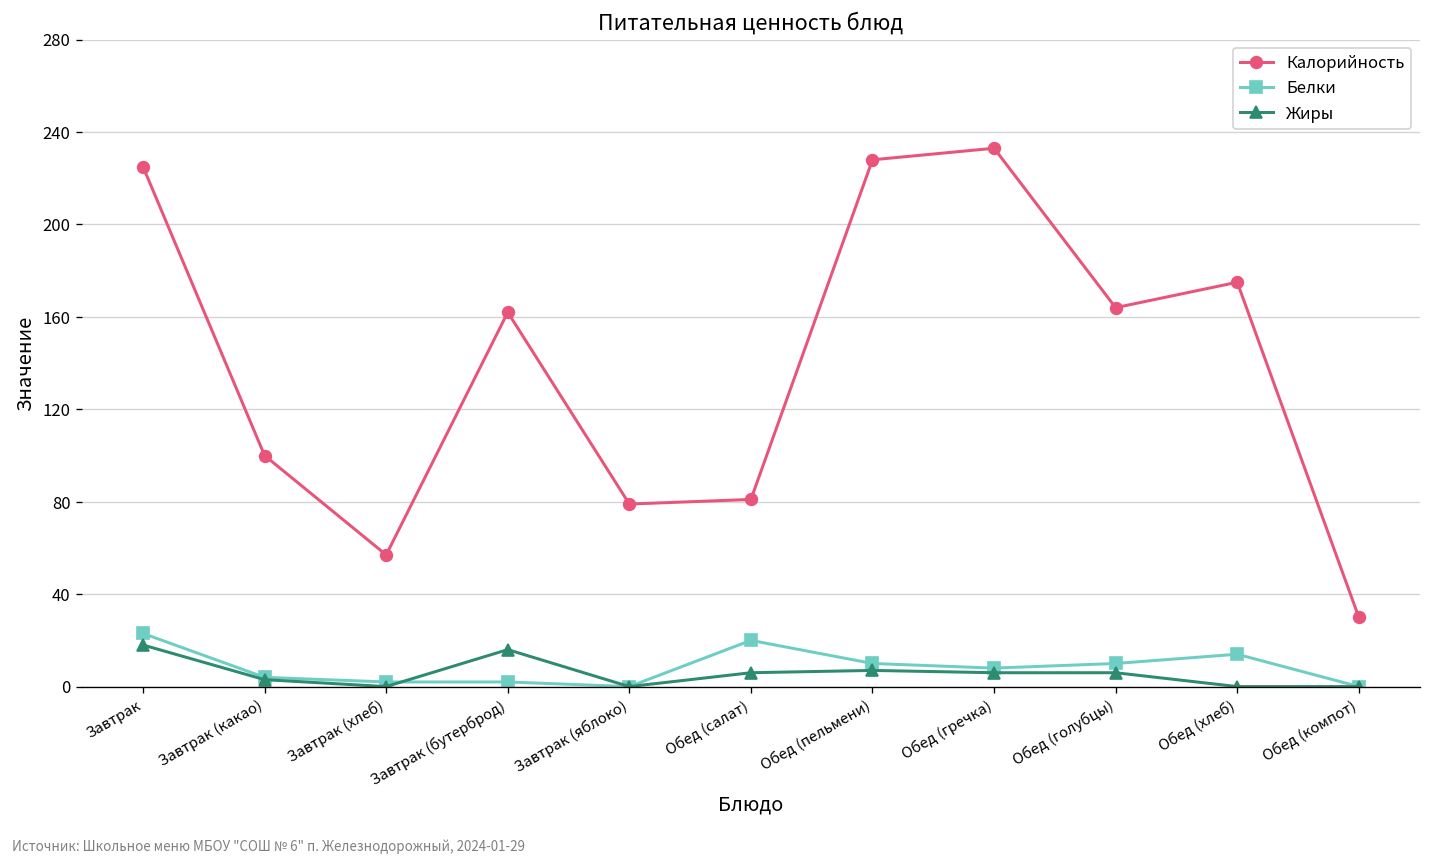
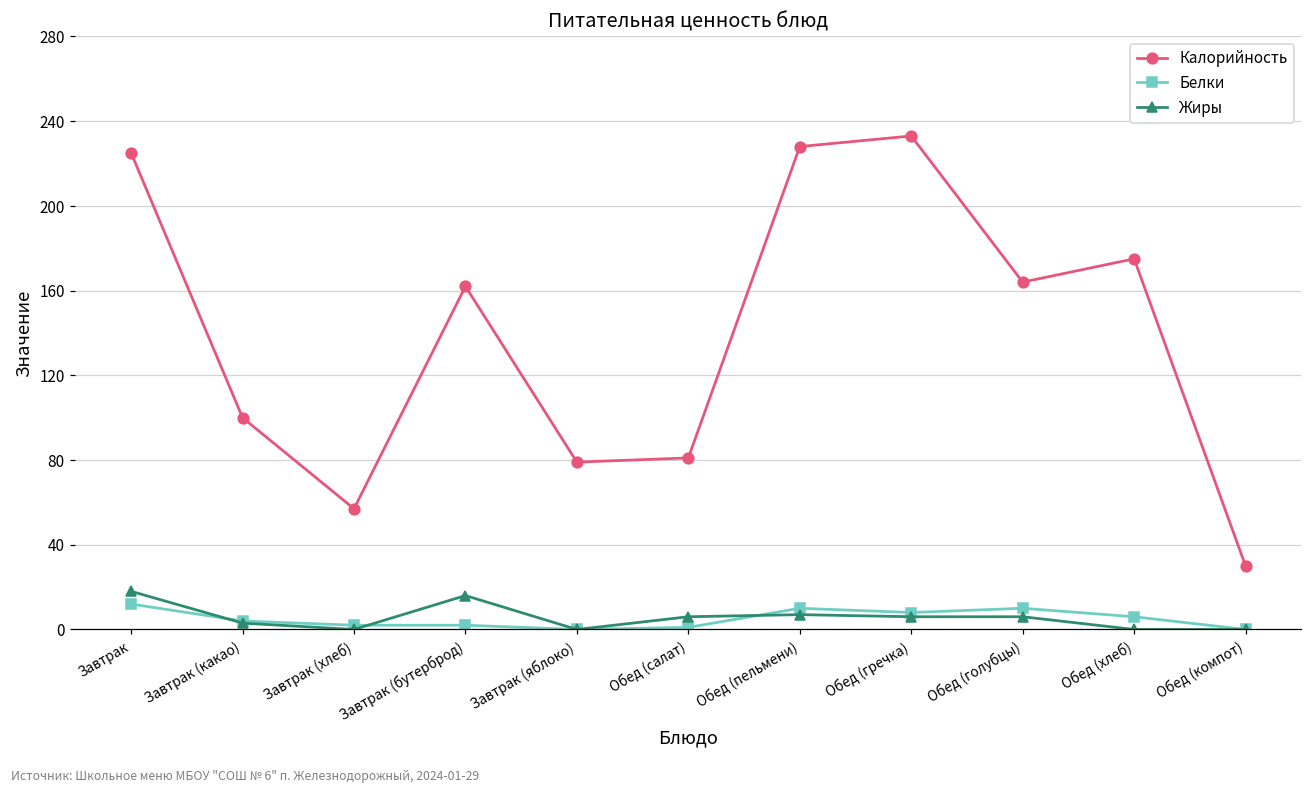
Белки, Завтрак: 23 -> 12
Белки, Обед (салат): 20 -> 1
Белки, Обед (хлеб): 14 -> 6
